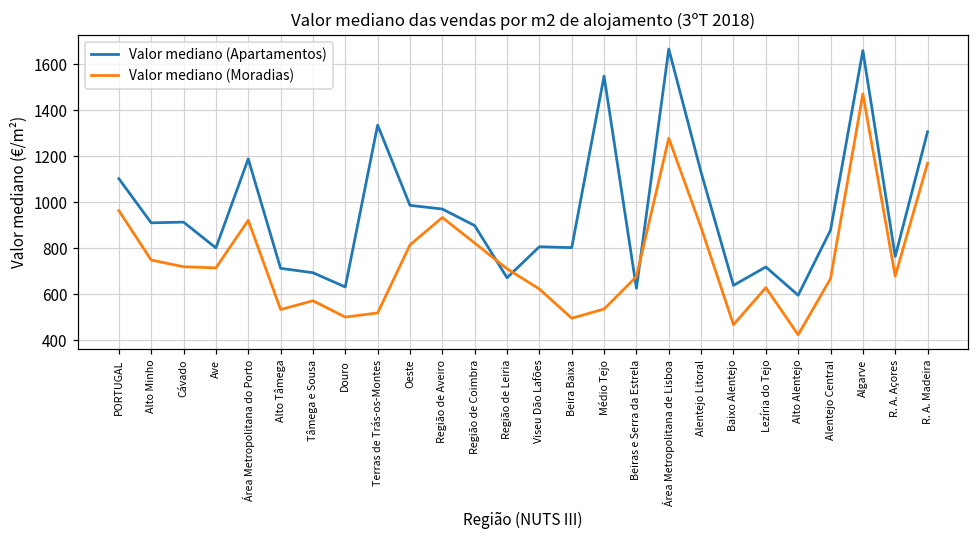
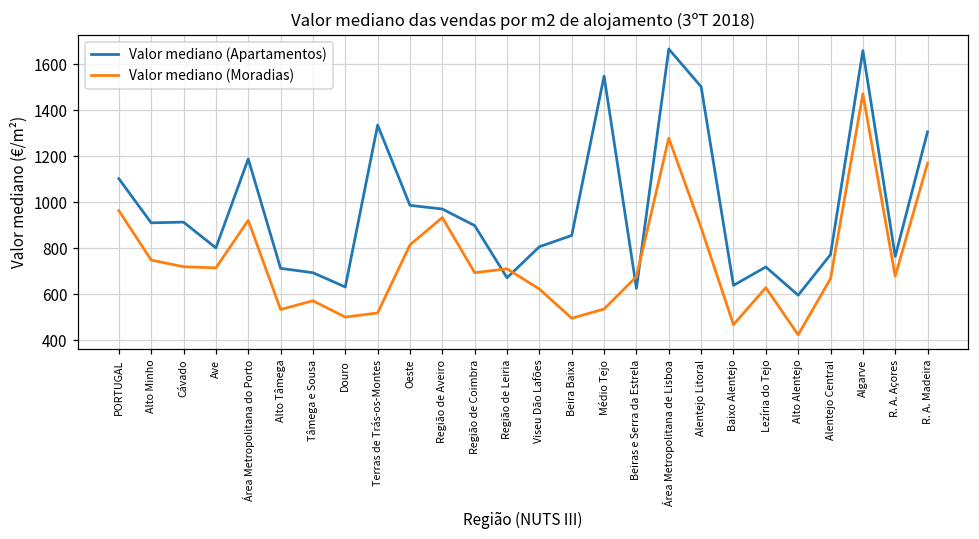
Valor mediano (Moradias), Região de Coimbra: 820 -> 690
Valor mediano (Apartamentos), Beira Baixa: 800 -> 860
Valor mediano (Apartamentos), Alentejo Litoral: 1130 -> 1500
Valor mediano (Apartamentos), Alentejo Central: 880 -> 770
